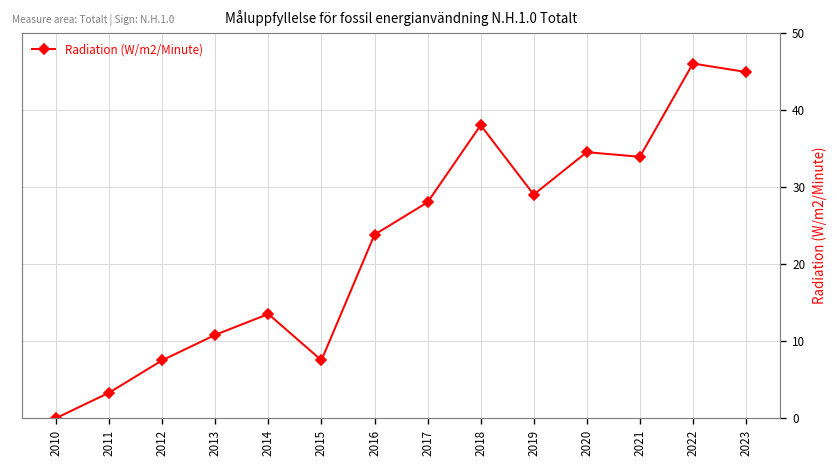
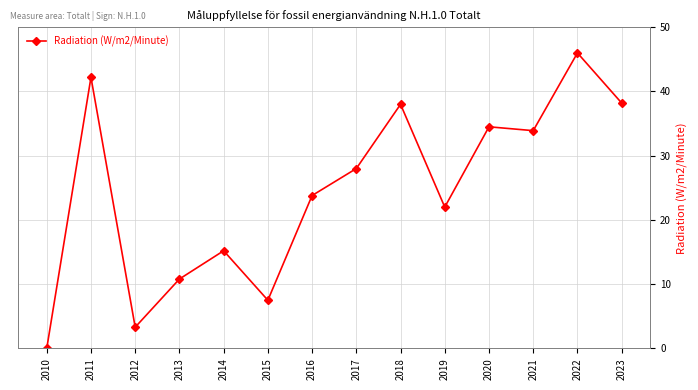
2011: 3 -> 42
2012: 8 -> 3
2014: 14 -> 15
2019: 29 -> 22
2023: 45 -> 38
